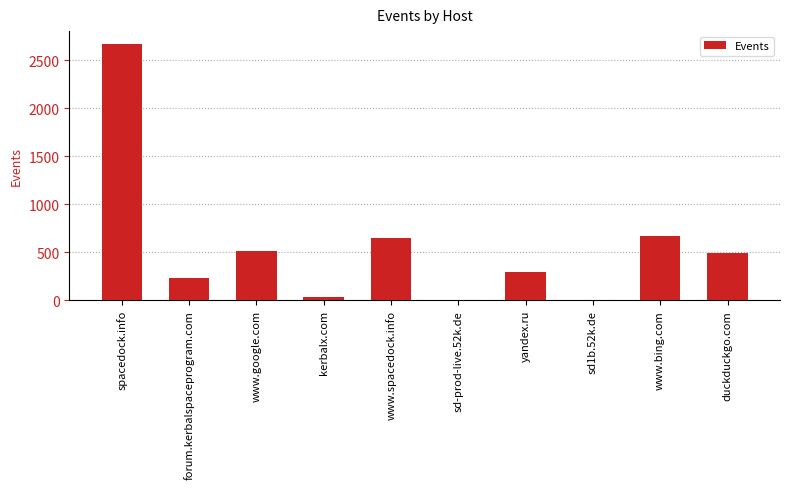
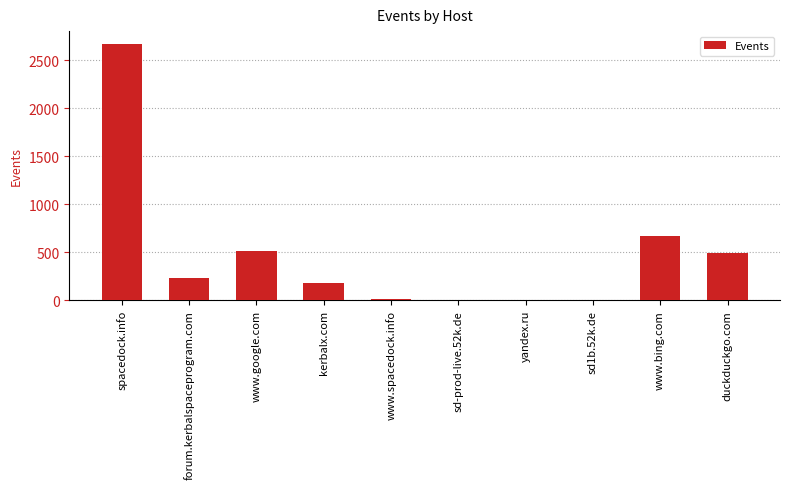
kerbalx.com: 0 -> 200
www.spacedock.info: 700 -> 0
yandex.ru: 300 -> 0
